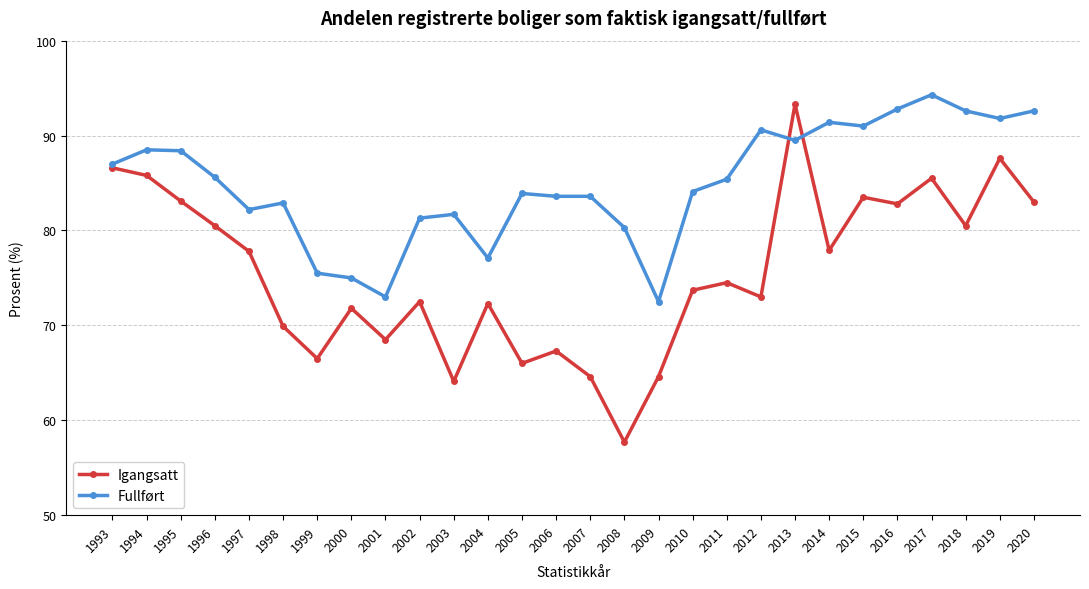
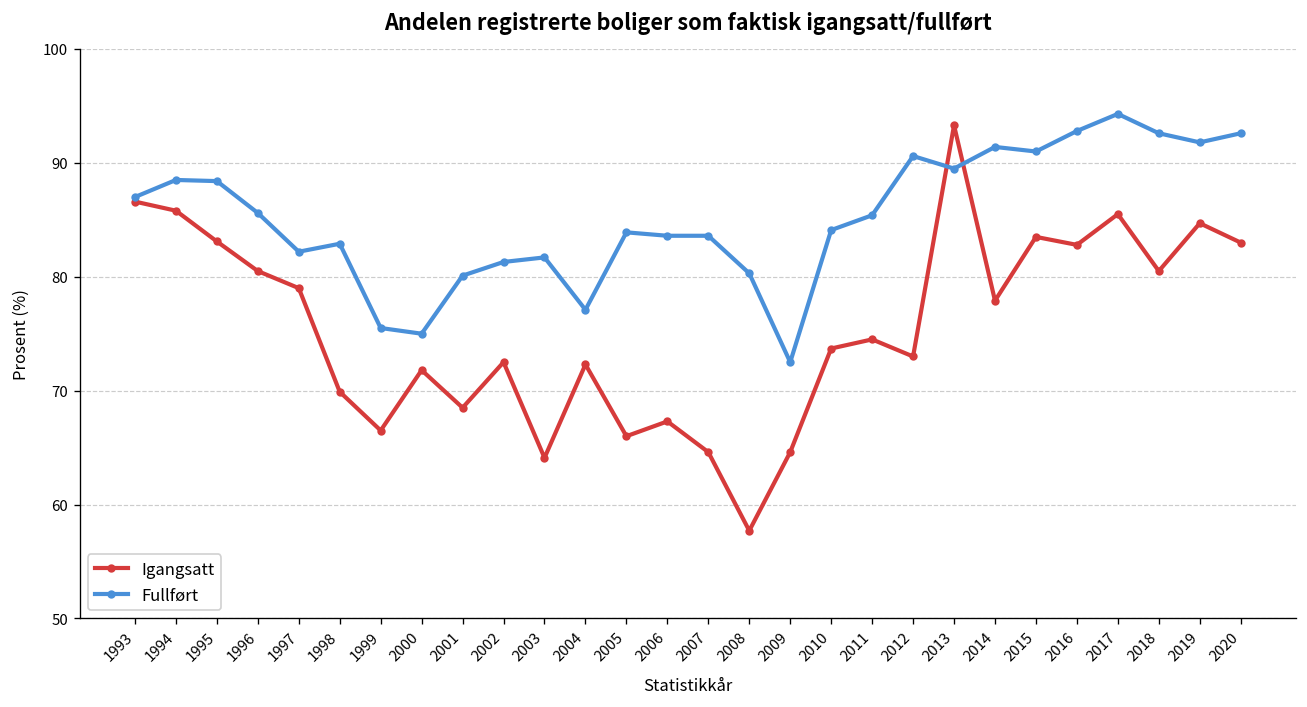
Igangsatt, 1997: 78 -> 79
Fullført, 2001: 73 -> 80
Igangsatt, 2019: 88 -> 85
